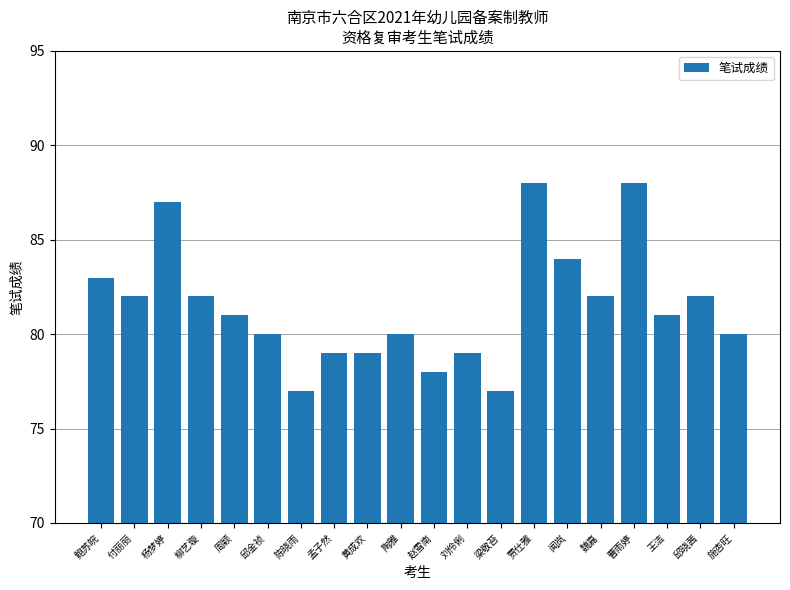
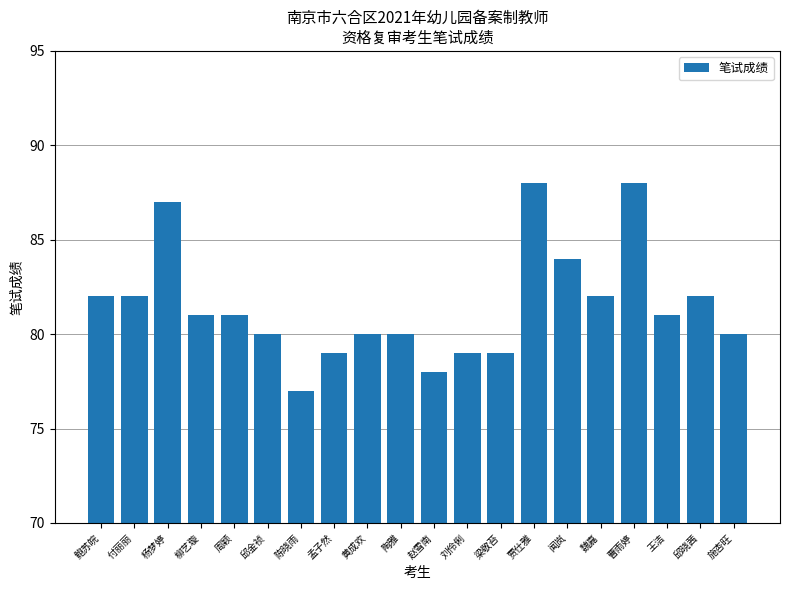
鲍苏皖: 83 -> 82
柳艺璇: 82 -> 81
黄成欢: 79 -> 80
梁敬苔: 77 -> 79
